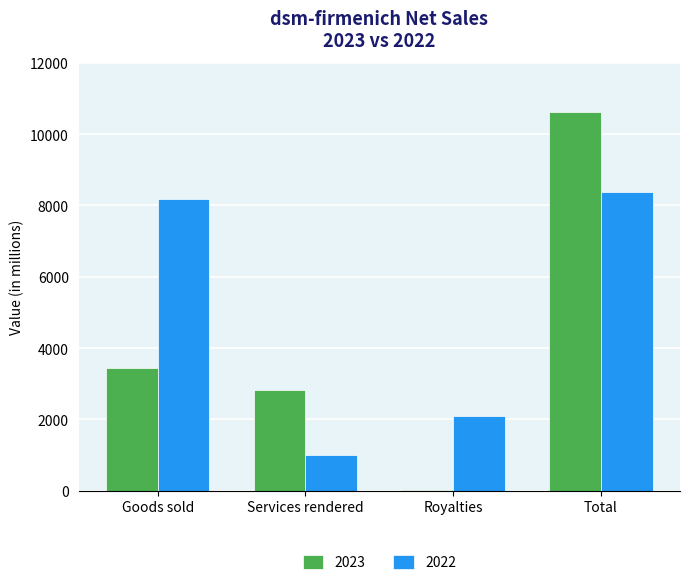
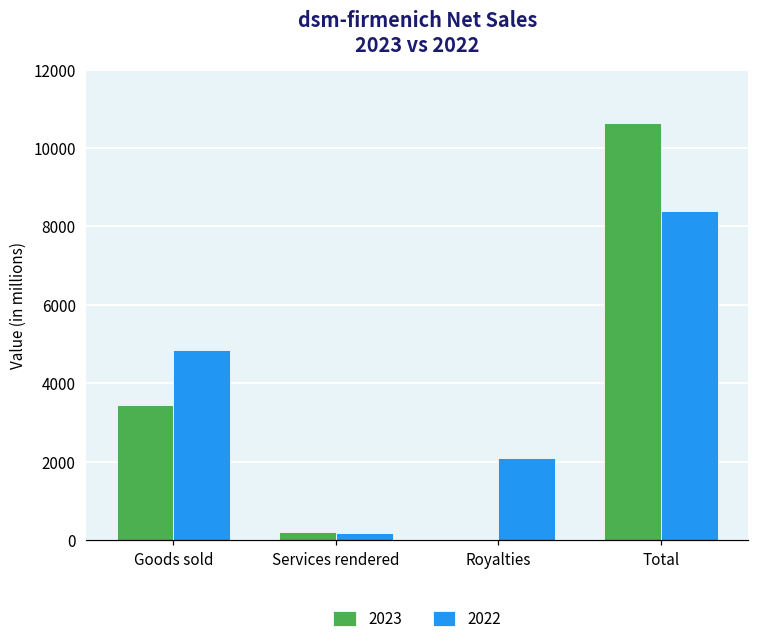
2022, Goods sold: 8200 -> 4900
2023, Services rendered: 2800 -> 200
2022, Services rendered: 1000 -> 200
